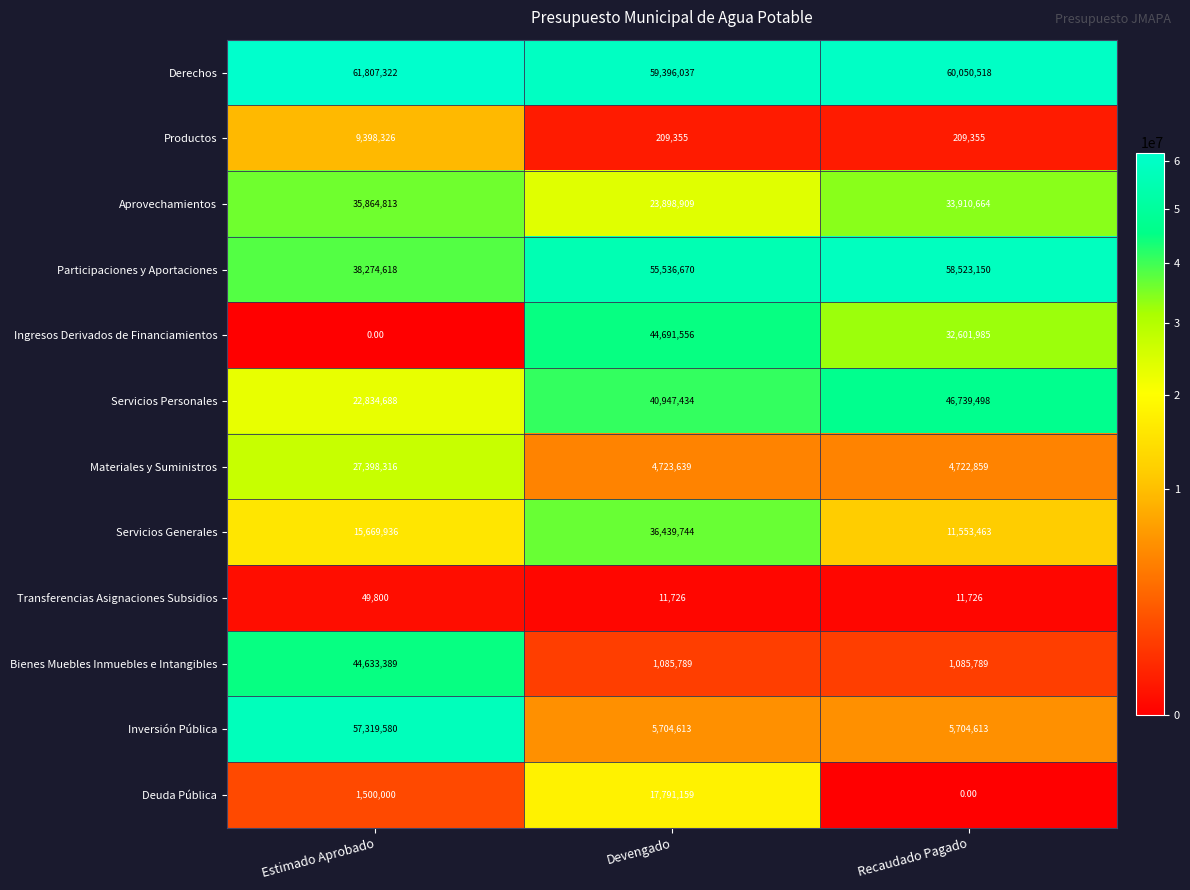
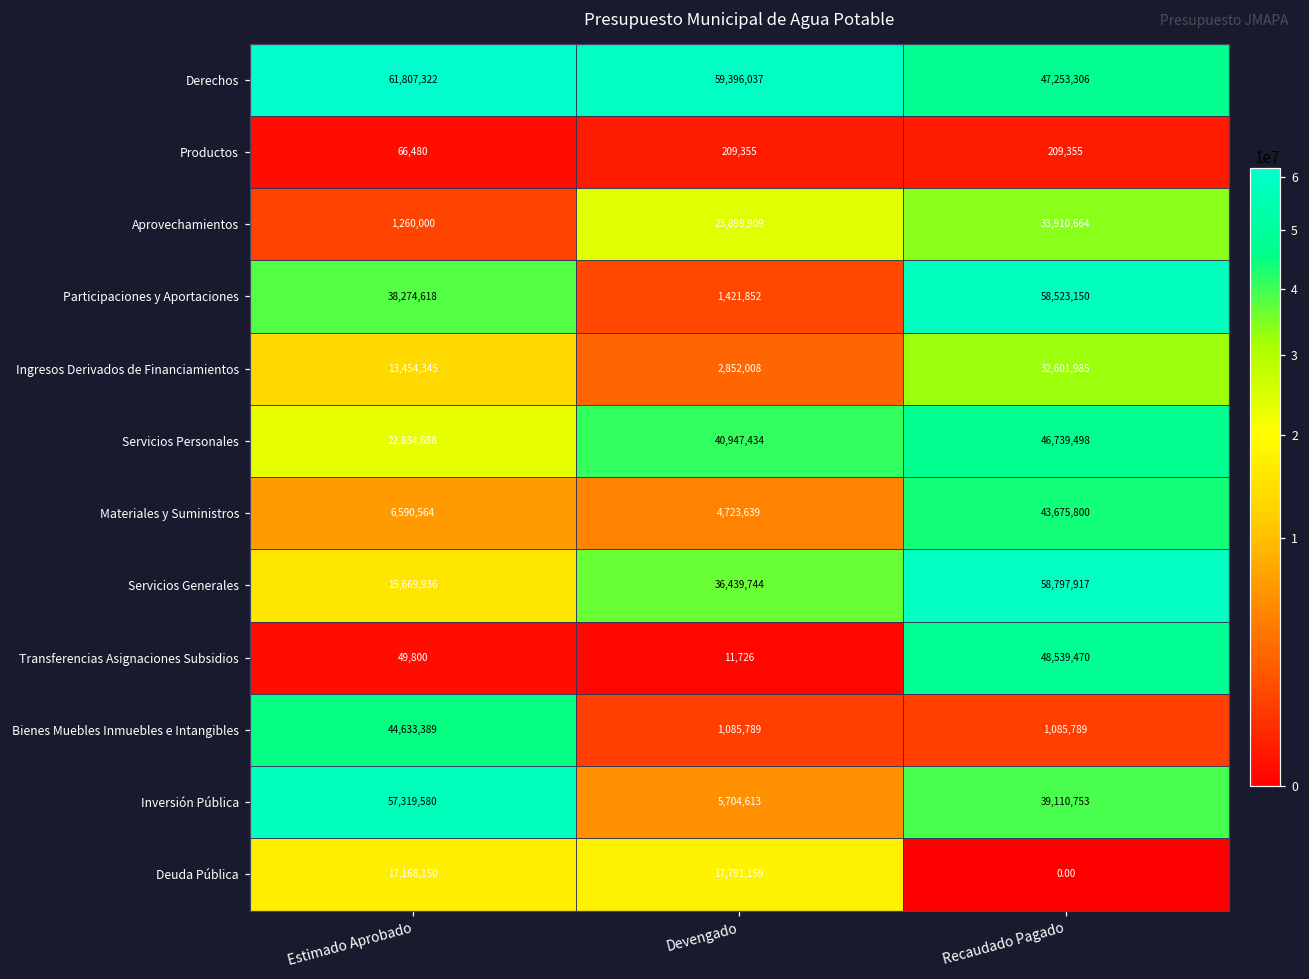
Derechos, Recaudado Pagado: 60,050,518 -> 47,253,306
Productos, Estimado Aprobado: 9,398,326 -> 66,480
Aprovechamientos, Estimado Aprobado: 35,864,813 -> 1,260,000
Participaciones y Aportaciones, Devengado: 55,536,670 -> 1,421,852
Ingresos Derivados de Financiamientos, Estimado Aprobado: 0.00 -> 13,454,345
Ingresos Derivados de Financiamientos, Devengado: 44,691,556 -> 2,852,008
Materiales y Suministros, Estimado Aprobado: 27,398,316 -> 6,590,564
Materiales y Suministros, Recaudado Pagado: 4,722,859 -> 43,675,800
Servicios Generales, Recaudado Pagado: 11,553,463 -> 58,797,917
Transferencias Asignaciones Subsidios, Recaudado Pagado: 11,726 -> 48,539,470
Inversión Pública, Recaudado Pagado: 5,704,613 -> 39,110,753
Deuda Pública, Estimado Aprobado: 1,500,000 -> 17,168,150
